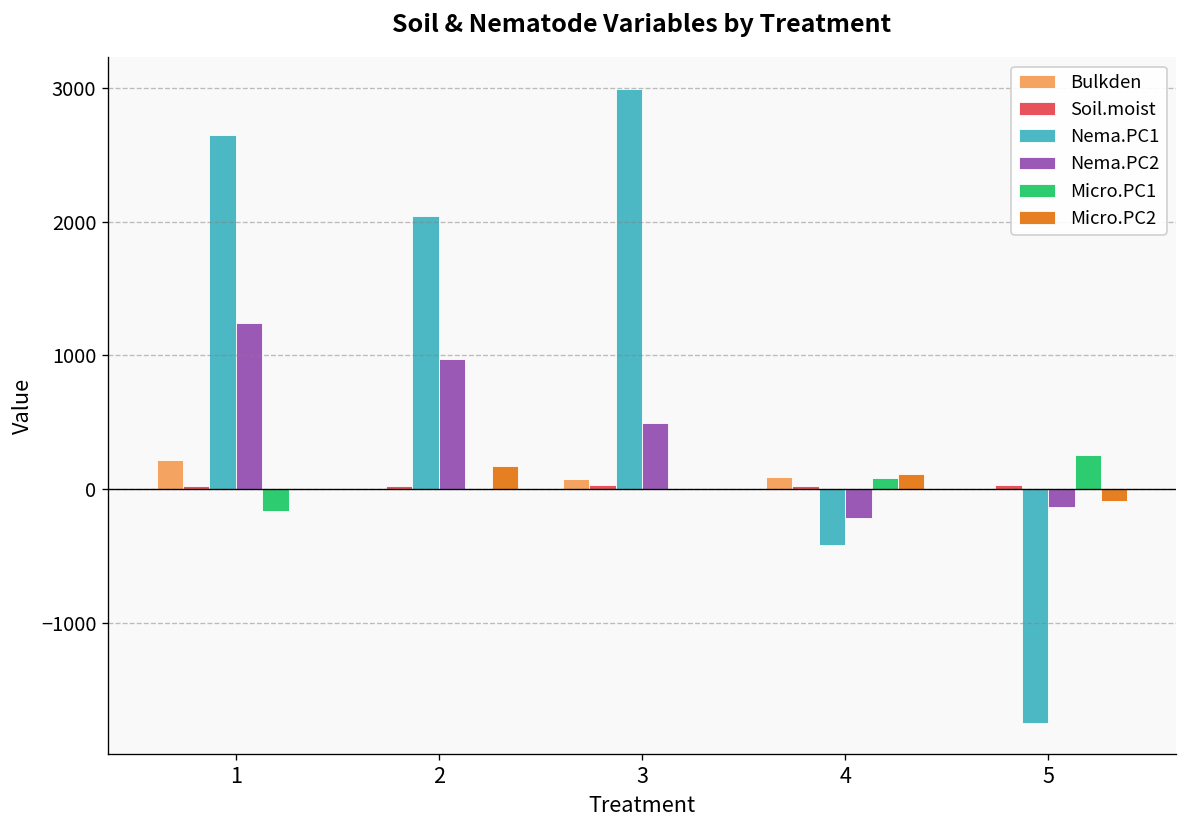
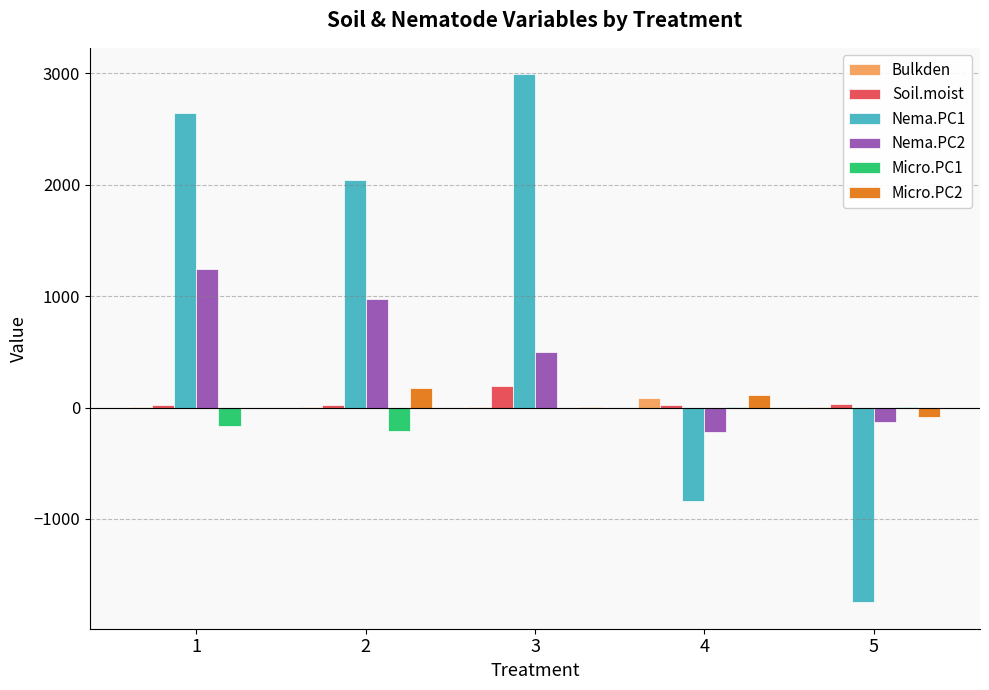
Bulkden, 1: 210 -> 0
Micro.PC1, 2: 0 -> -210
Bulkden, 3: 70 -> 0
Soil.moist, 3: 30 -> 190
Nema.PC1, 4: -420 -> -840
Micro.PC1, 4: 80 -> 0
Micro.PC1, 5: 250 -> 0
